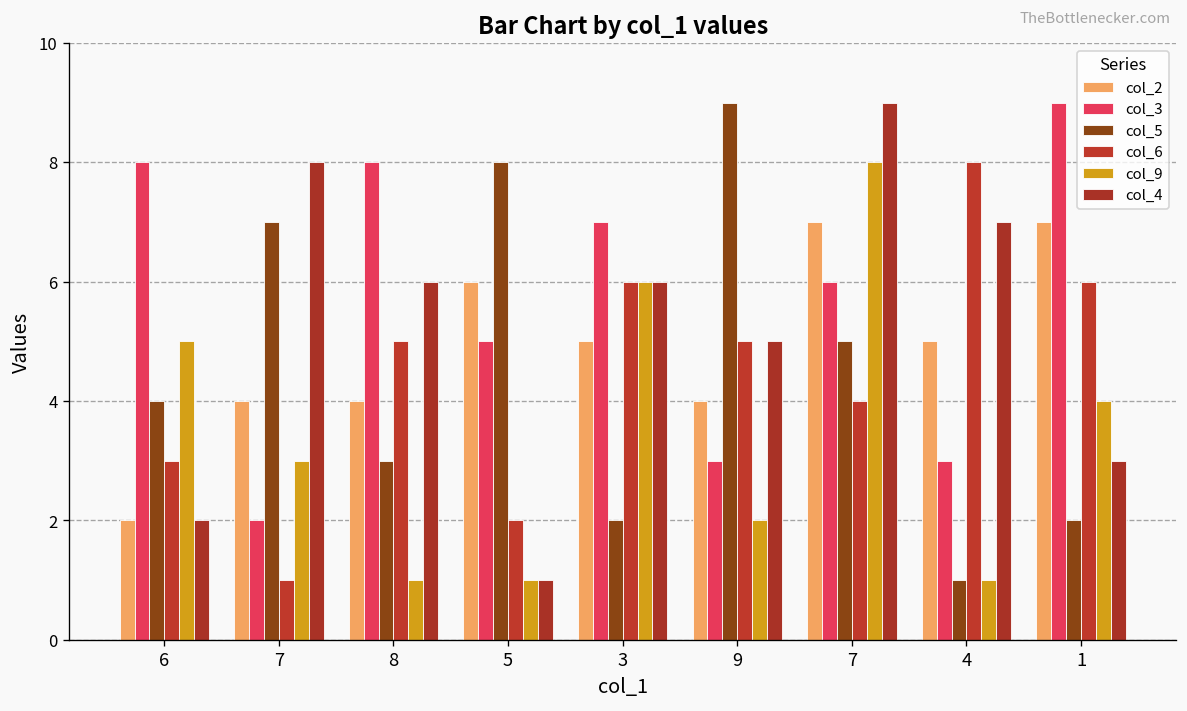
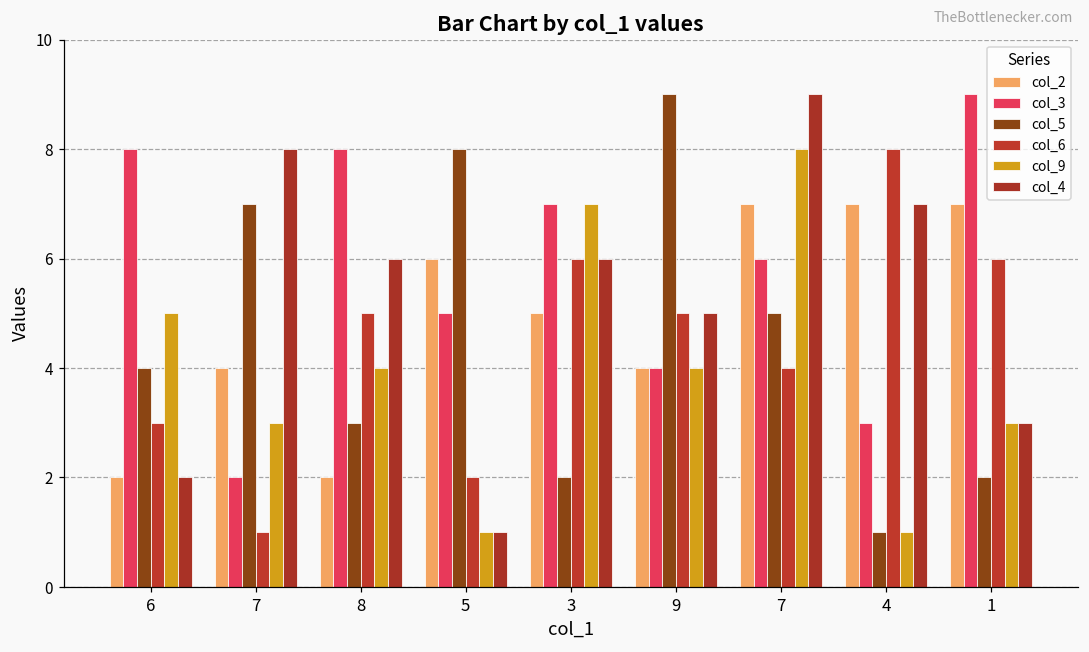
col_2, 8: 4 -> 2
col_9, 8: 1 -> 4
col_9, 3: 6 -> 7
col_3, 9: 3 -> 4
col_9, 9: 2 -> 4
col_2, 4: 5 -> 7
col_9, 1: 4 -> 3
